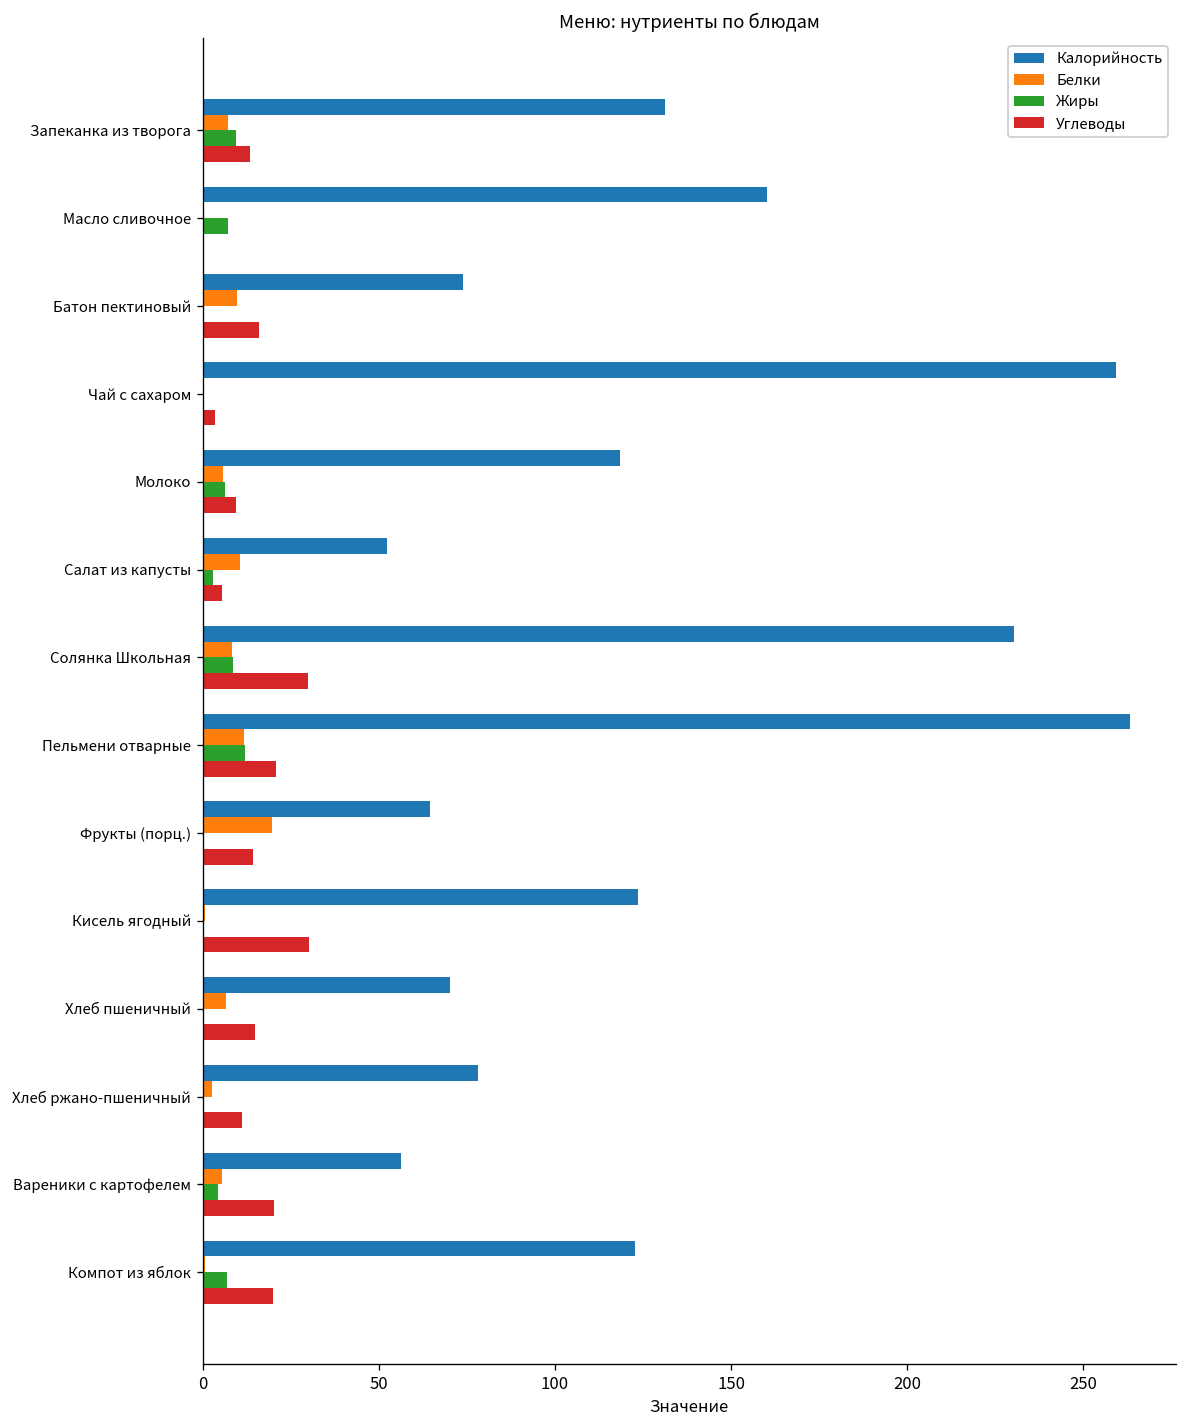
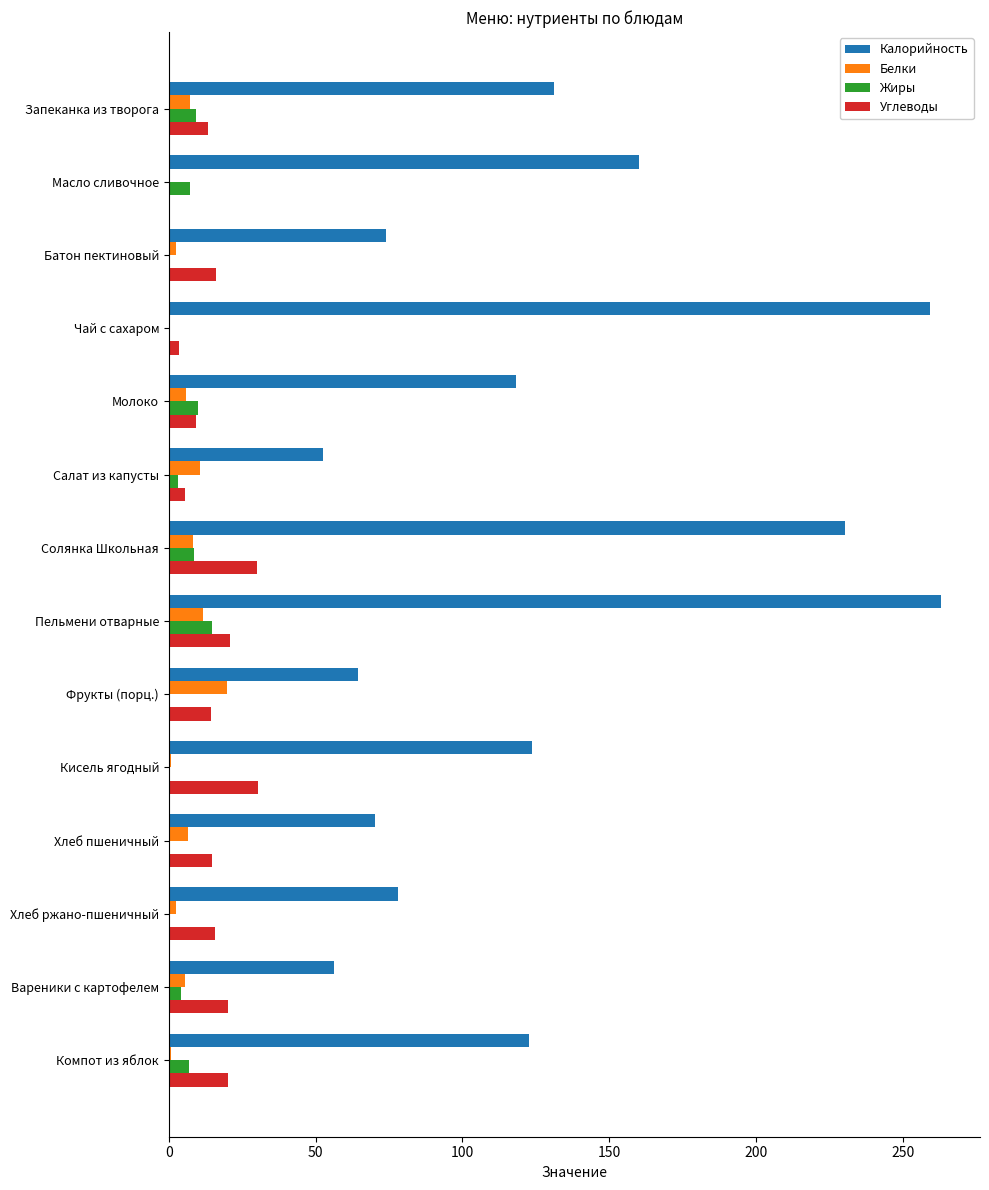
Белки, Батон пектиновый: 10 -> 2
Жиры, Молоко: 6 -> 10
Жиры, Пельмени отварные: 12 -> 15
Углеводы, Хлеб ржано-пшеничный: 11 -> 16
